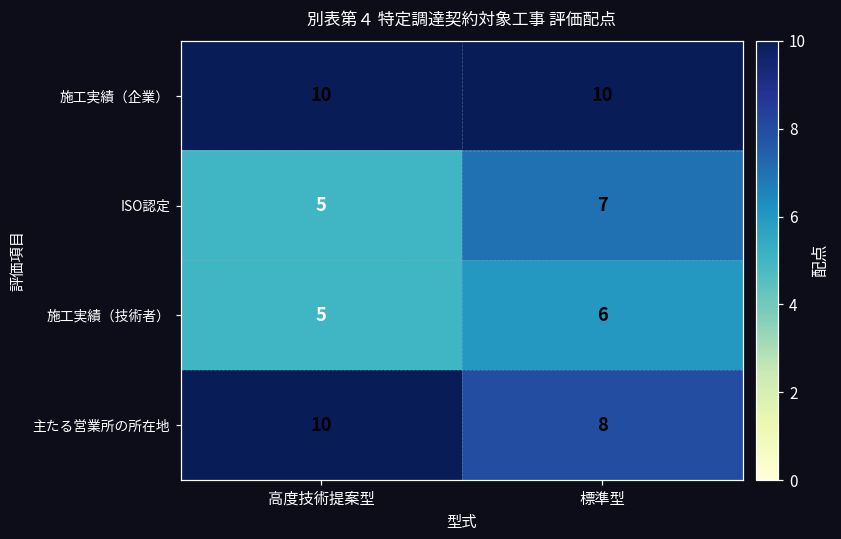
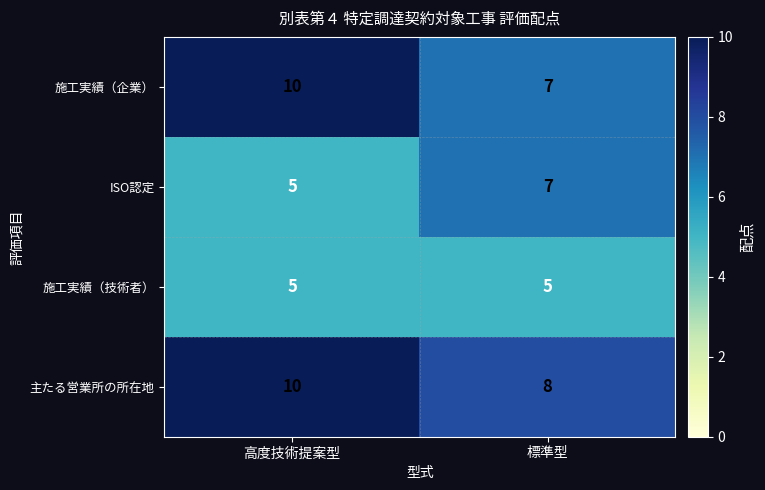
施工実績（企業）, 標準型: 10 -> 7
施工実績（技術者）, 標準型: 6 -> 5
